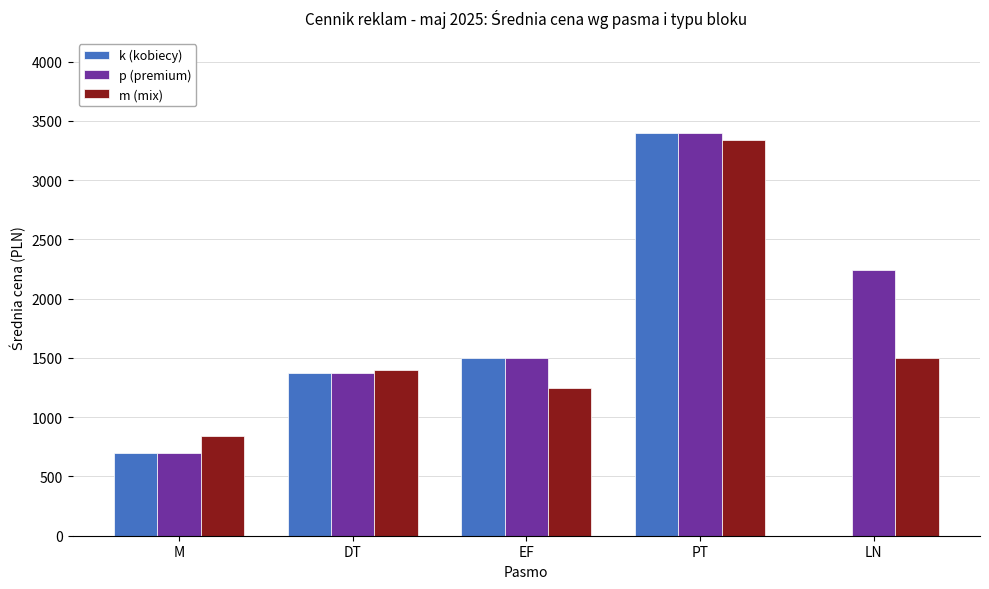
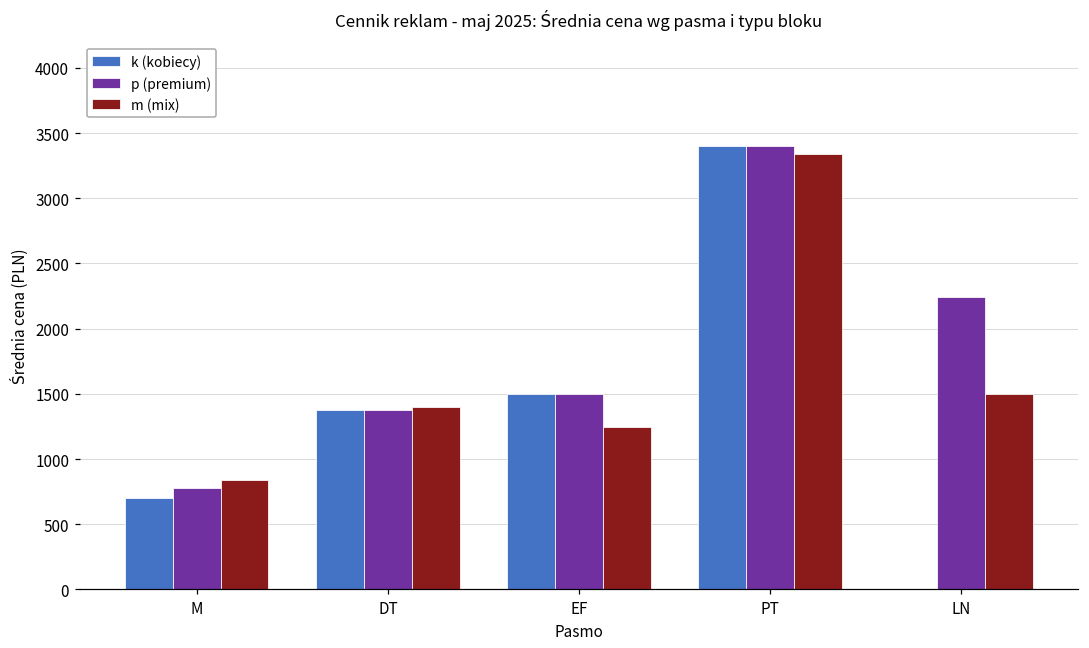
p (premium), M: 700 -> 780
